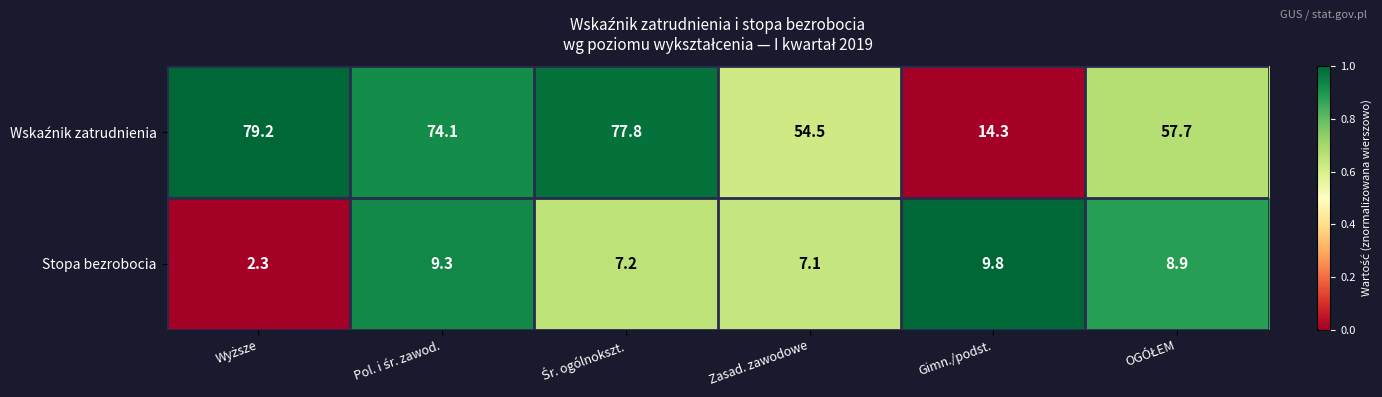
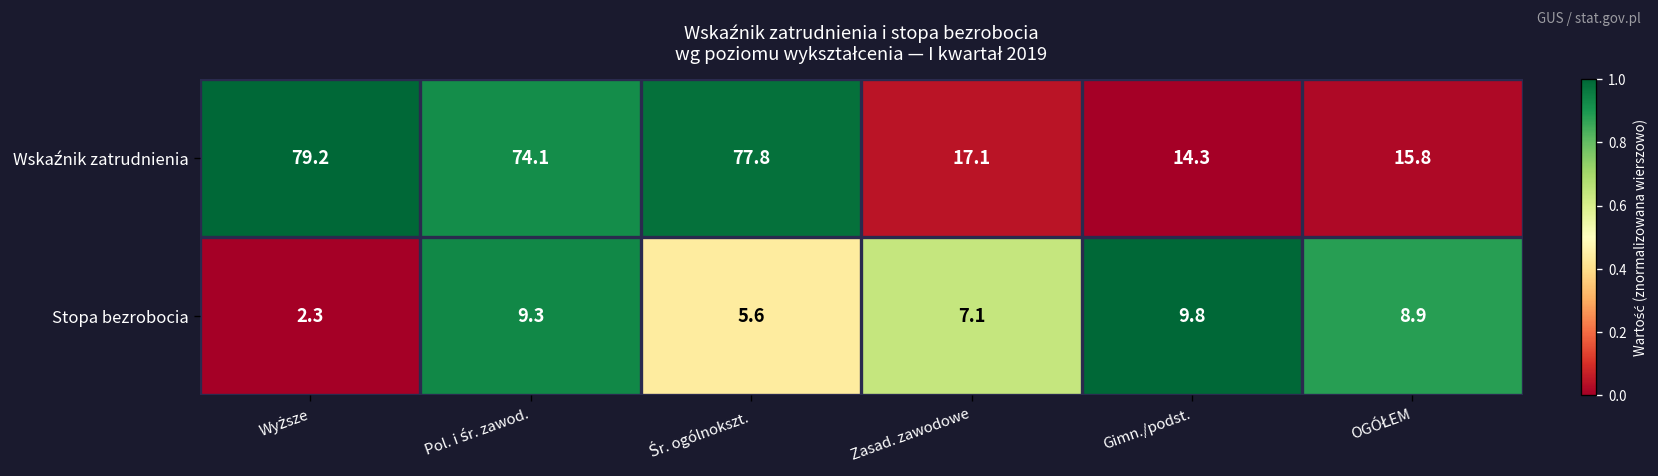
Wskaźnik zatrudnienia, Zasad. zawodowe: 54.5 -> 17.1
Wskaźnik zatrudnienia, OGÓŁEM: 57.7 -> 15.8
Stopa bezrobocia, Śr. ogólnokszt.: 7.2 -> 5.6
